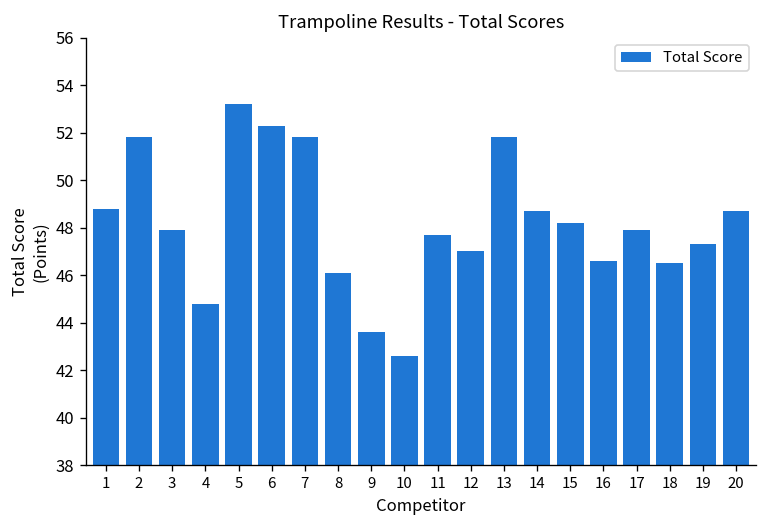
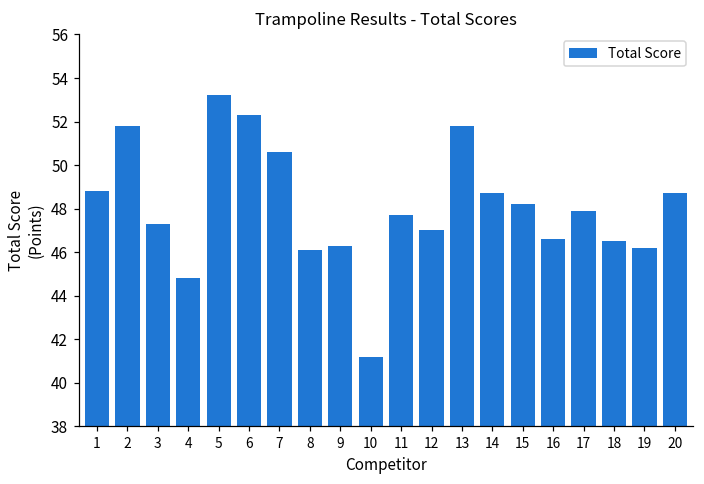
3: 47.9 -> 47.3
7: 51.8 -> 50.6
9: 43.6 -> 46.3
10: 42.6 -> 41.2
19: 47.3 -> 46.2
